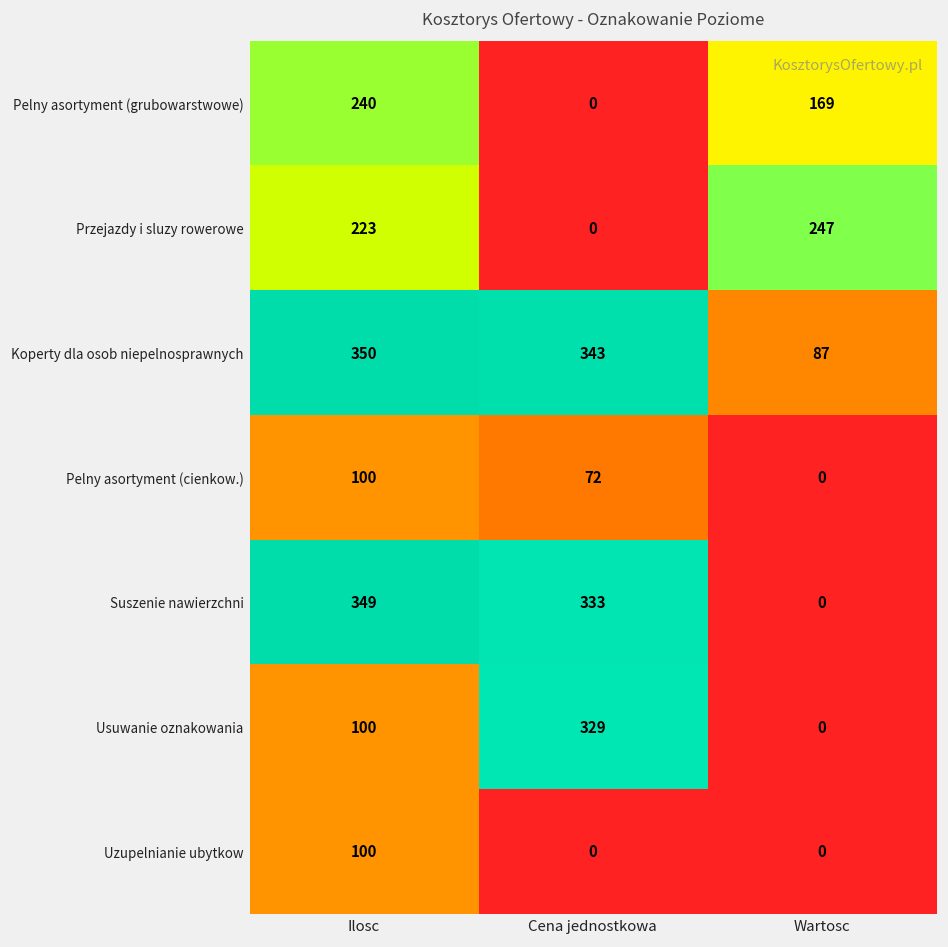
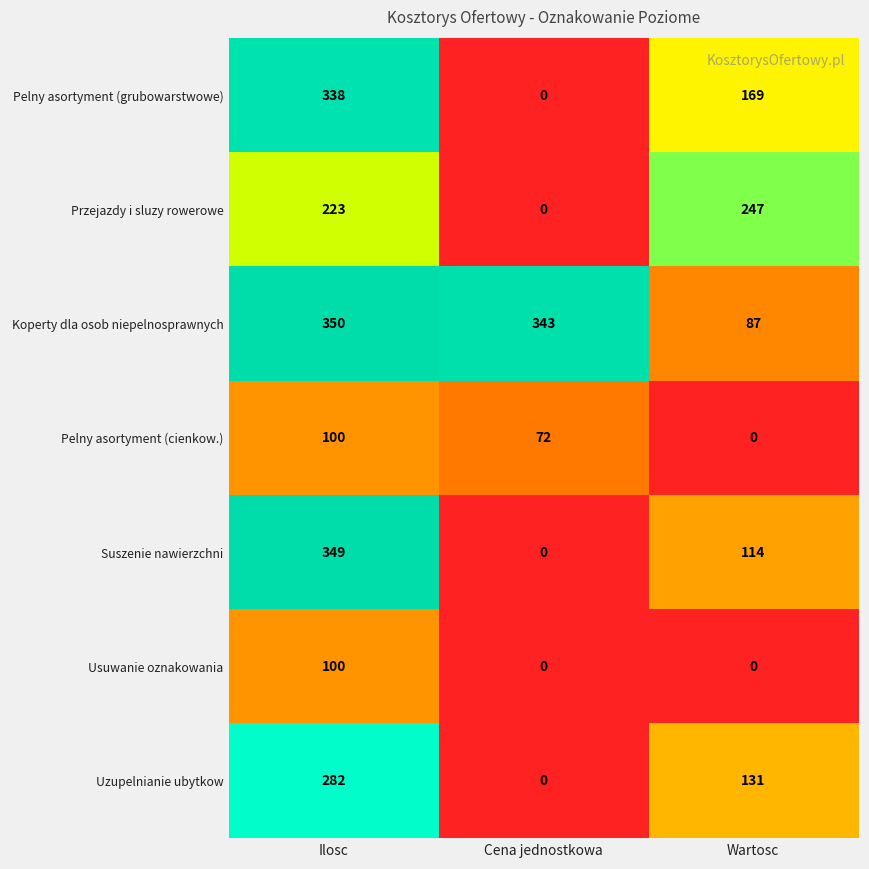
Pelny asortyment (grubowarstwowe), Ilosc: 240 -> 338
Suszenie nawierzchni, Cena jednostkowa: 333 -> 0
Suszenie nawierzchni, Wartosc: 0 -> 114
Usuwanie oznakowania, Cena jednostkowa: 329 -> 0
Uzupelnianie ubytkow, Ilosc: 100 -> 282
Uzupelnianie ubytkow, Wartosc: 0 -> 131
